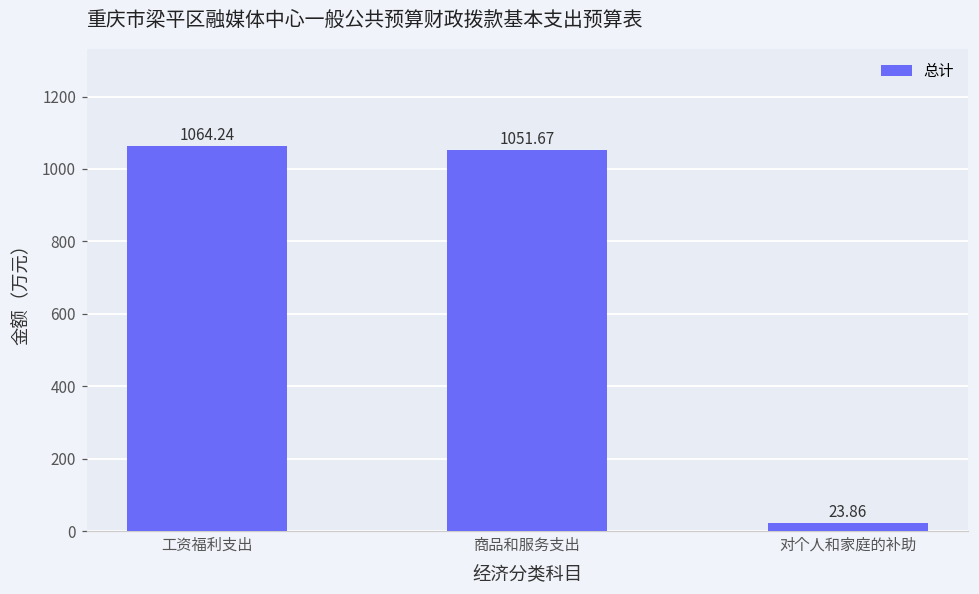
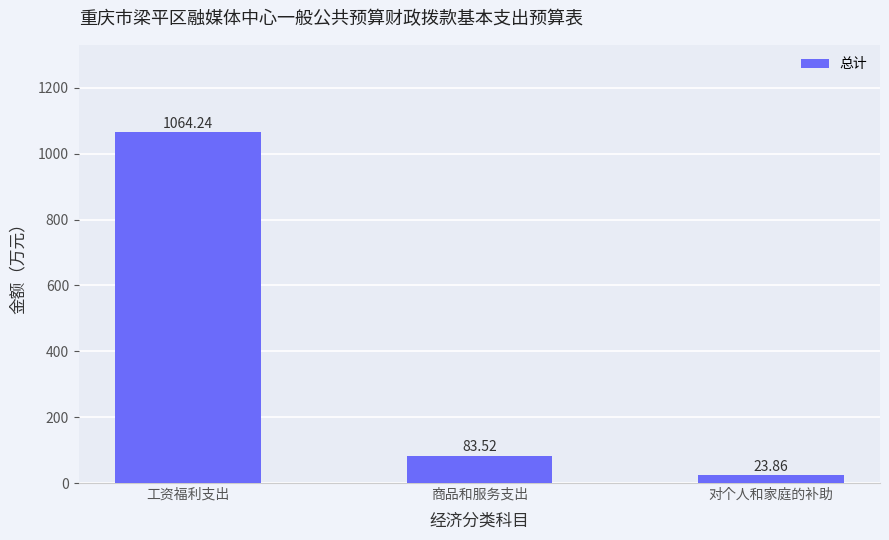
商品和服务支出: 1051.67 -> 83.52
